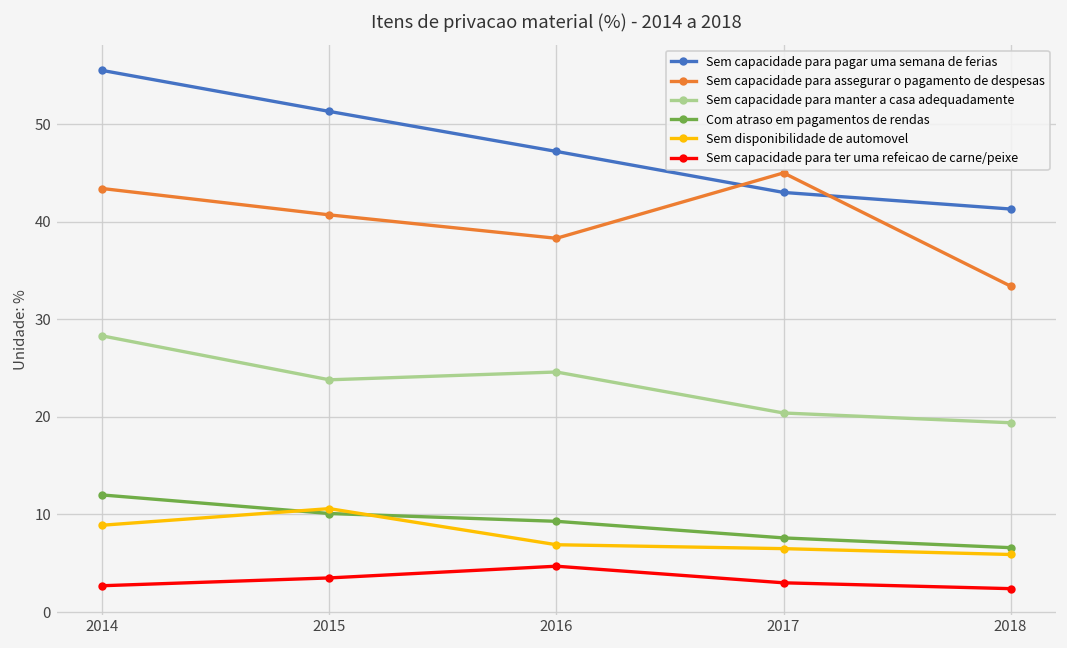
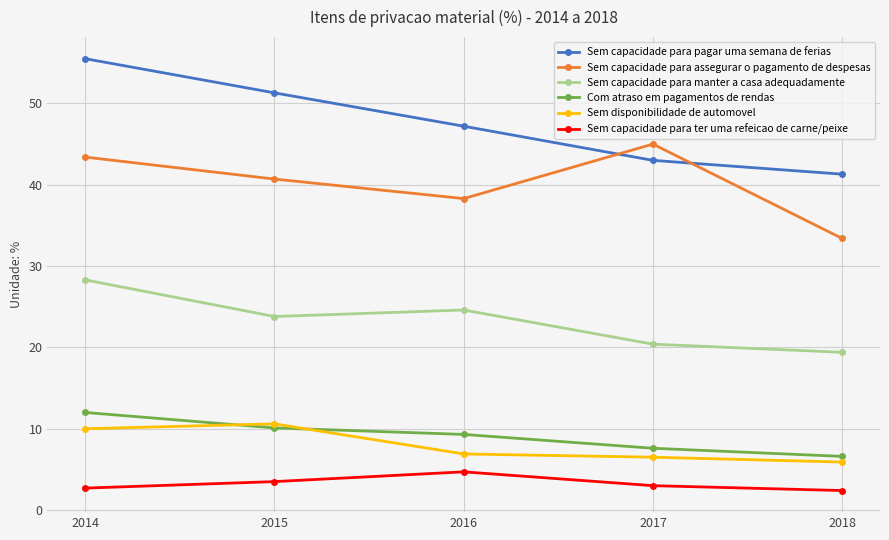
Sem disponibilidade de automovel, 2014: 9 -> 10
